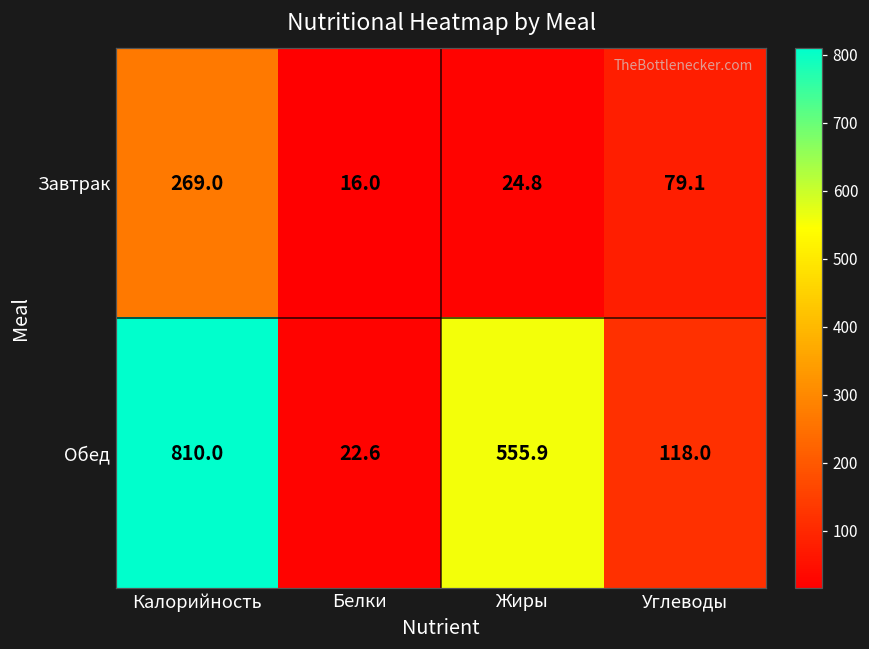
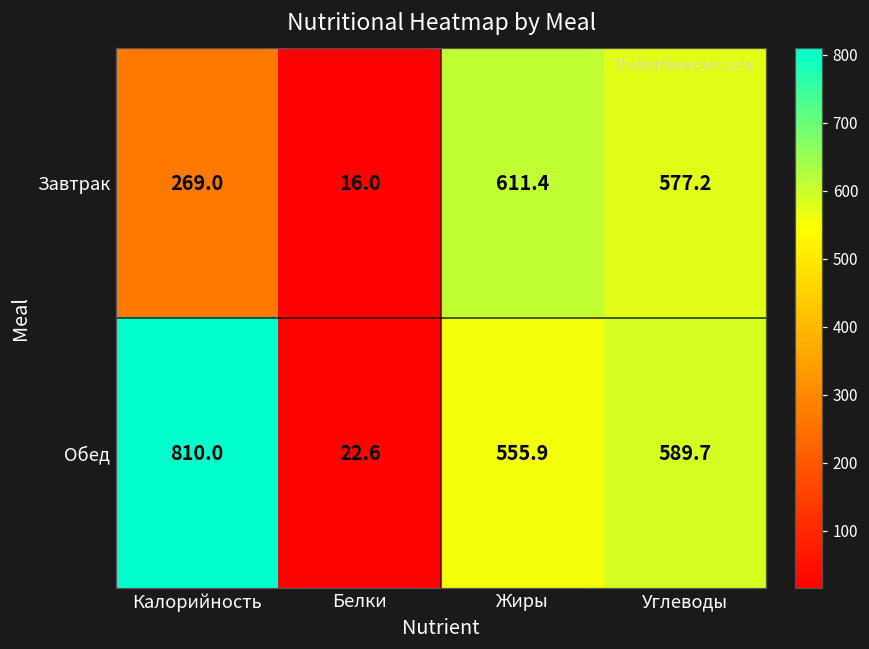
Завтрак, Жиры: 24.8 -> 611.4
Завтрак, Углеводы: 79.1 -> 577.2
Обед, Углеводы: 118.0 -> 589.7
